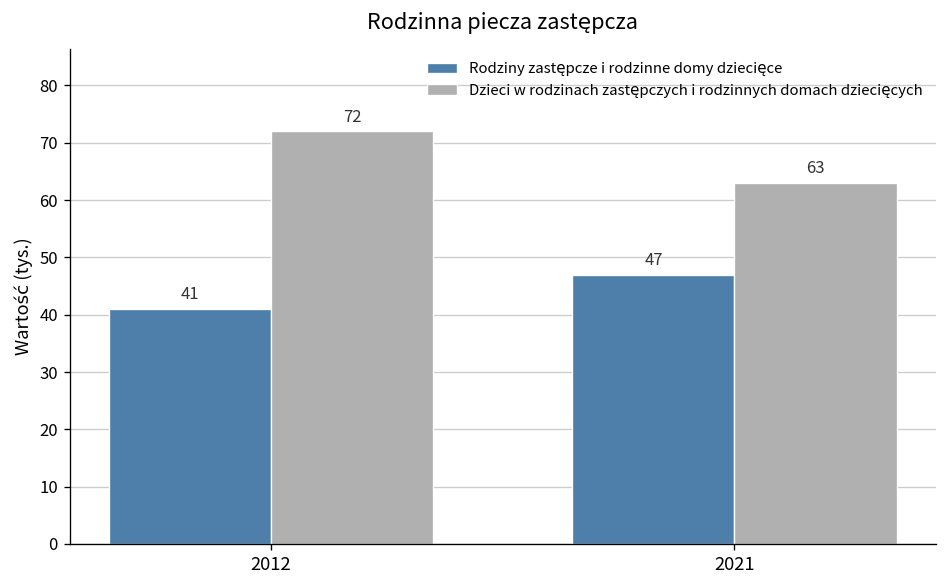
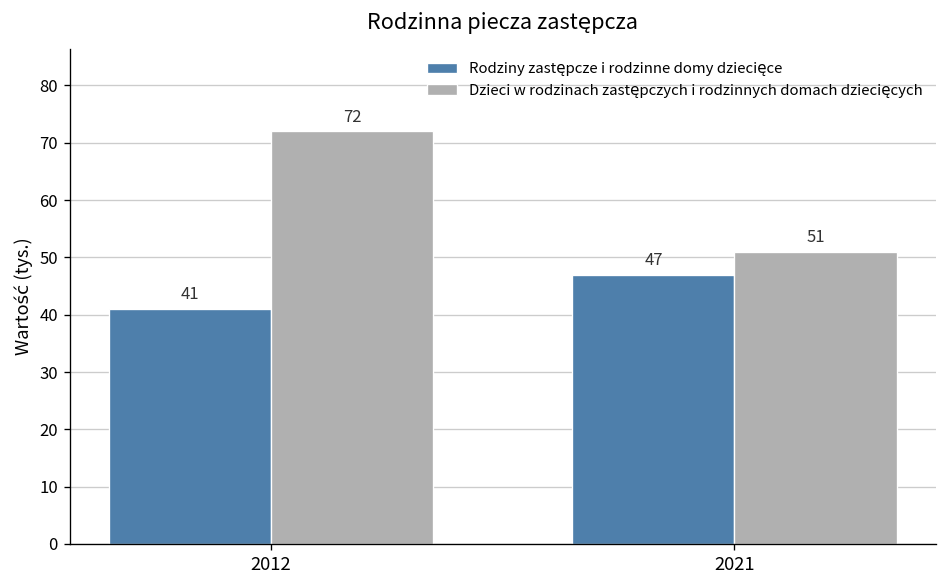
Dzieci w rodzinach zastępczych i rodzinnych domach dziecięcych, 2021: 63 -> 51
